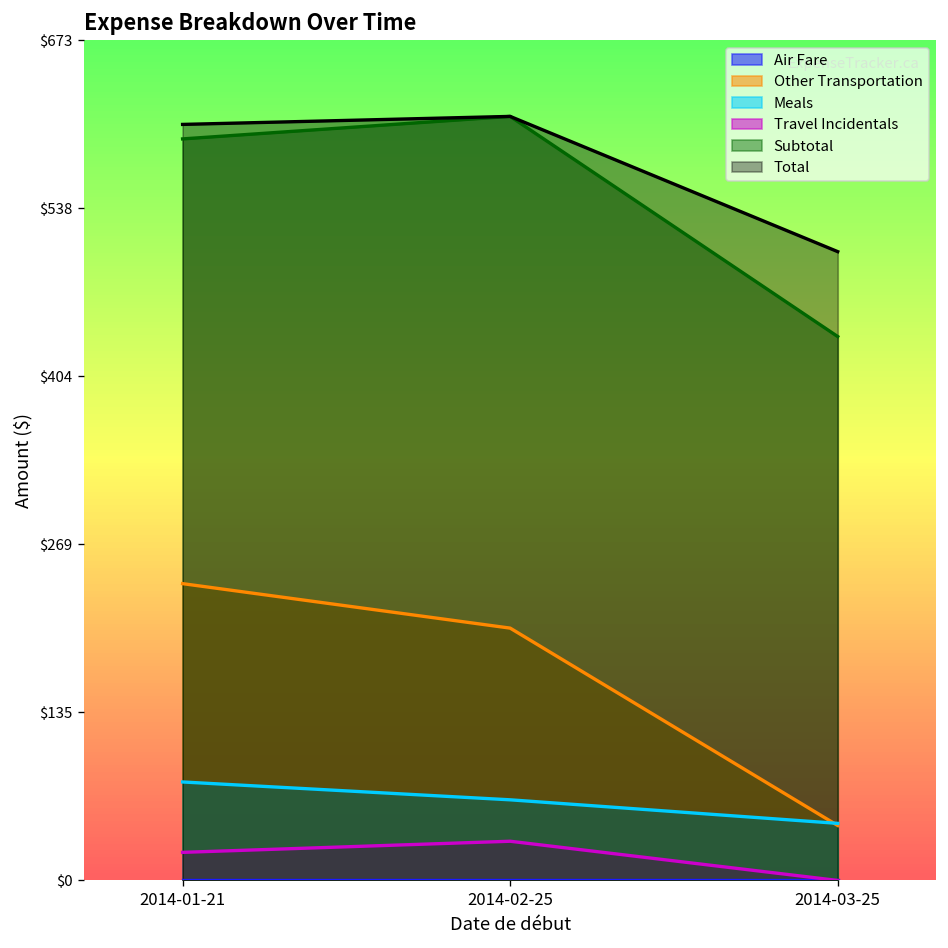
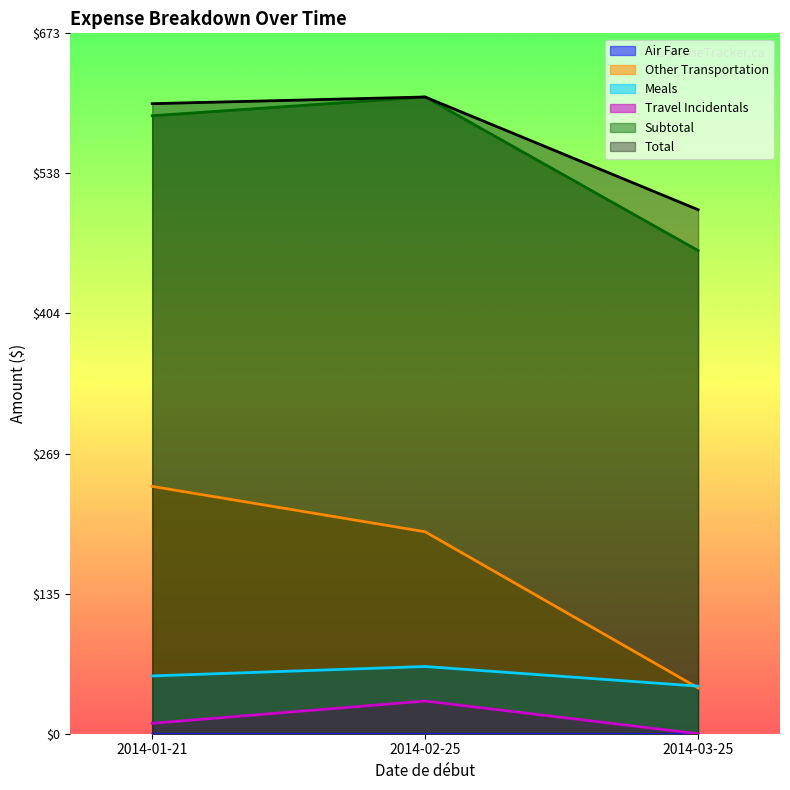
Meals, 2014-01-21: $79 -> $56
Travel Incidentals, 2014-01-21: $23 -> $10
Other Transportation, 2014-02-25: $202 -> $194
Subtotal, 2014-03-25: $435 -> $464
